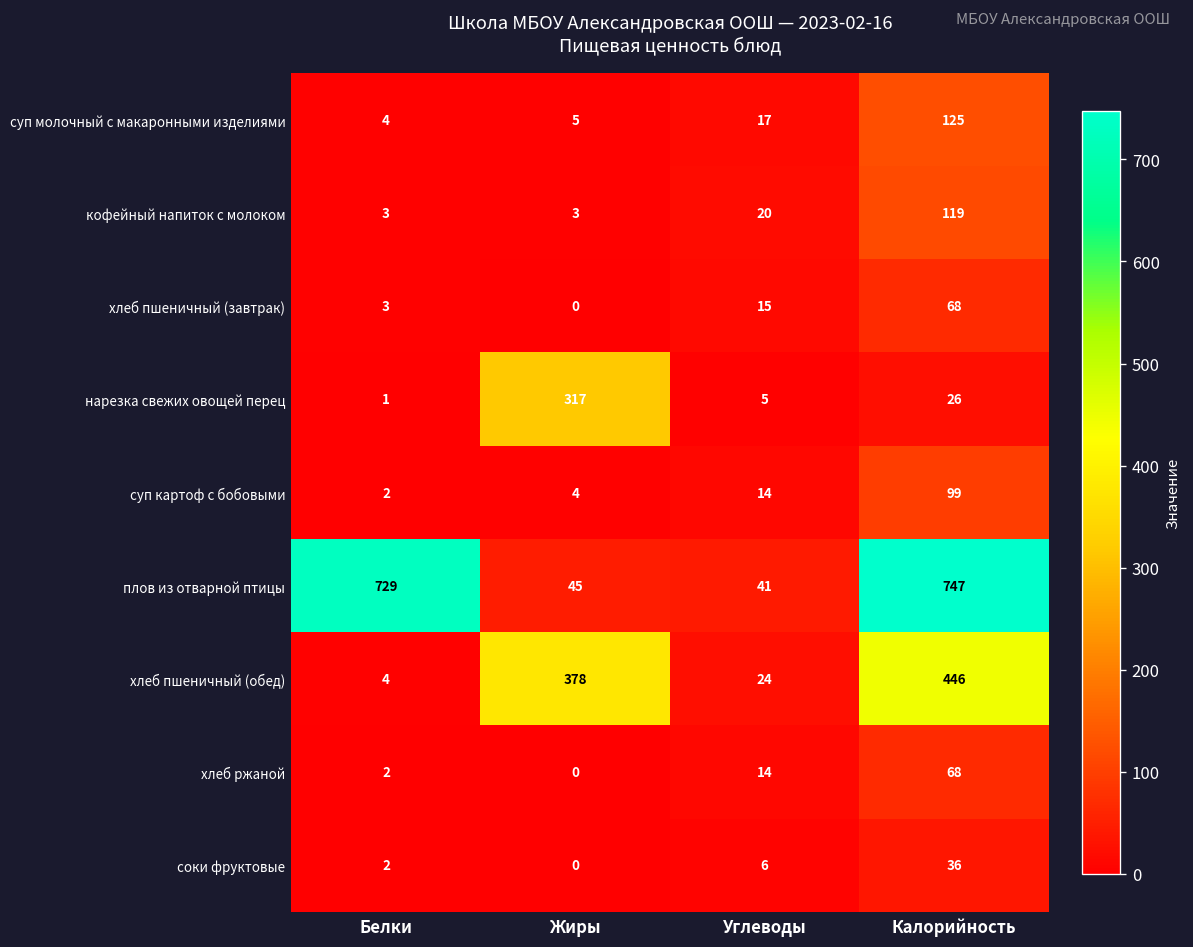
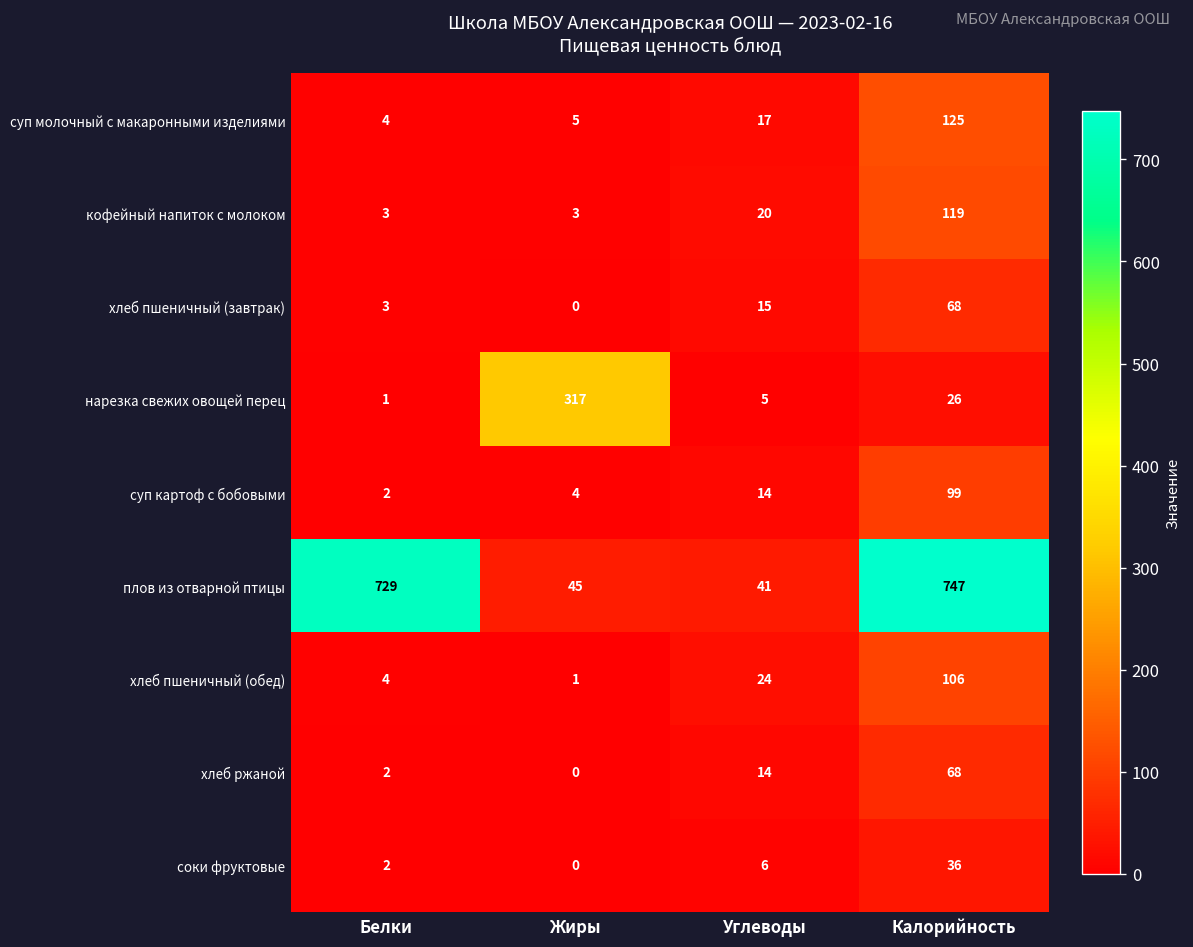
хлеб пшеничный (обед), Жиры: 378 -> 1
хлеб пшеничный (обед), Калорийность: 446 -> 106
